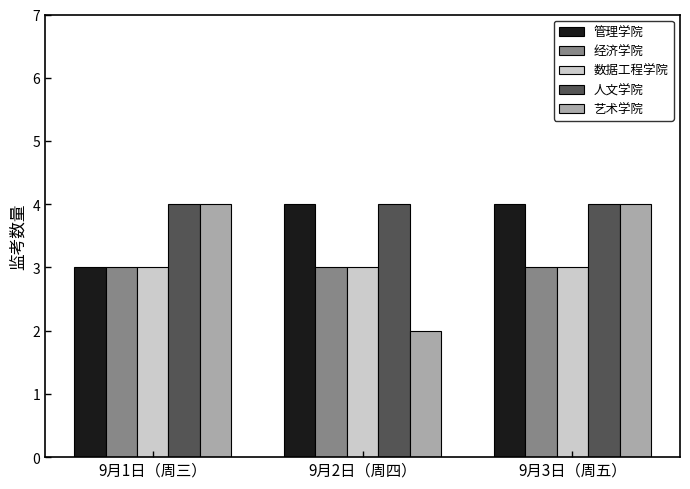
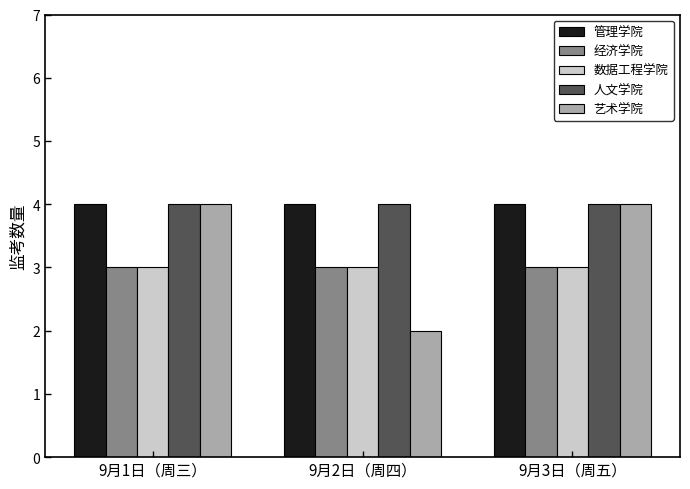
管理学院, 9月1日（周三）: 3 -> 4
